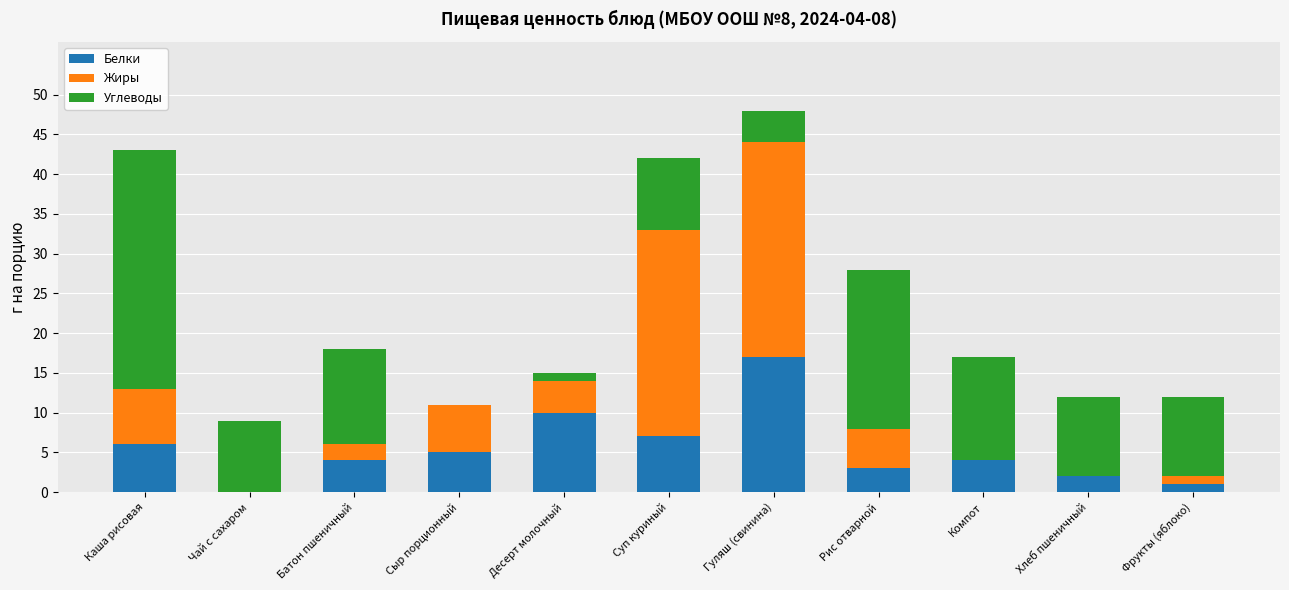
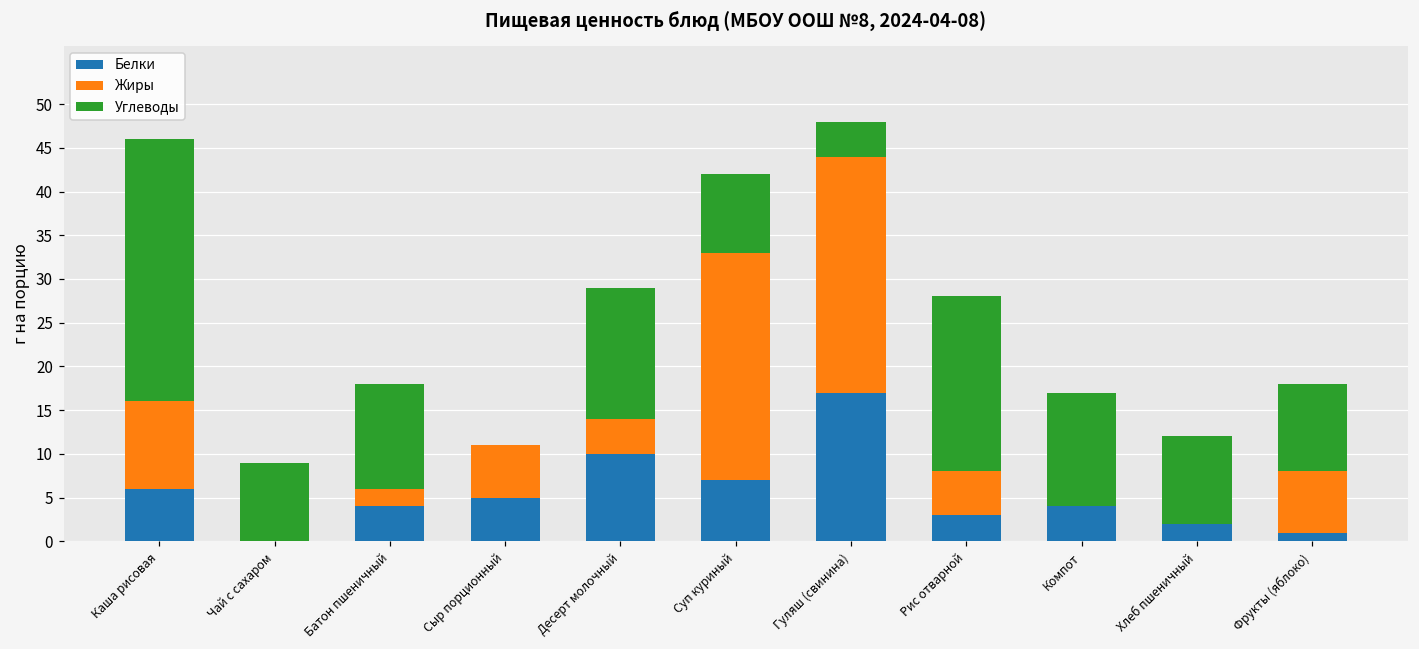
Жиры, Каша рисовая: 7 -> 10
Углеводы, Десерт молочный: 1 -> 15
Жиры, Фрукты (яблоко): 1 -> 7
